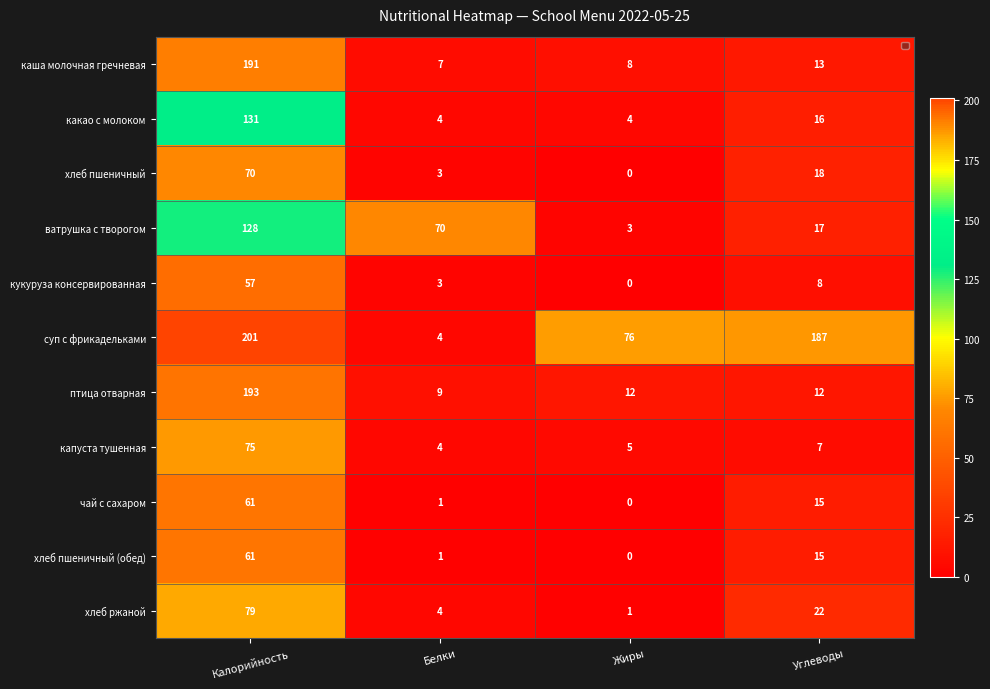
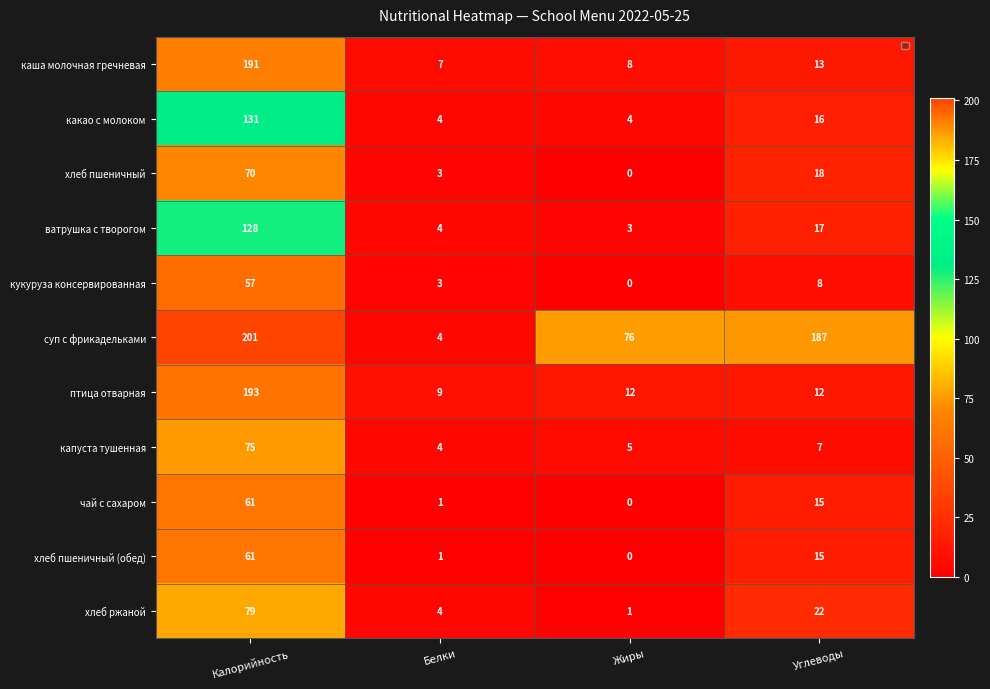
ватрушка с творогом, Белки: 70 -> 4
